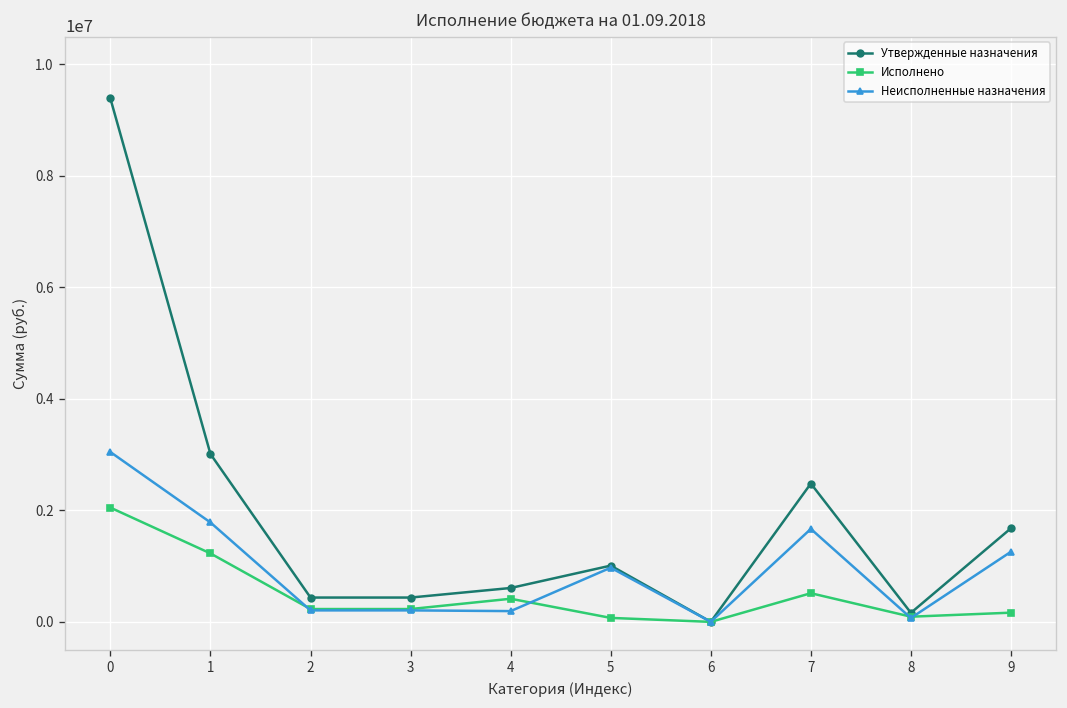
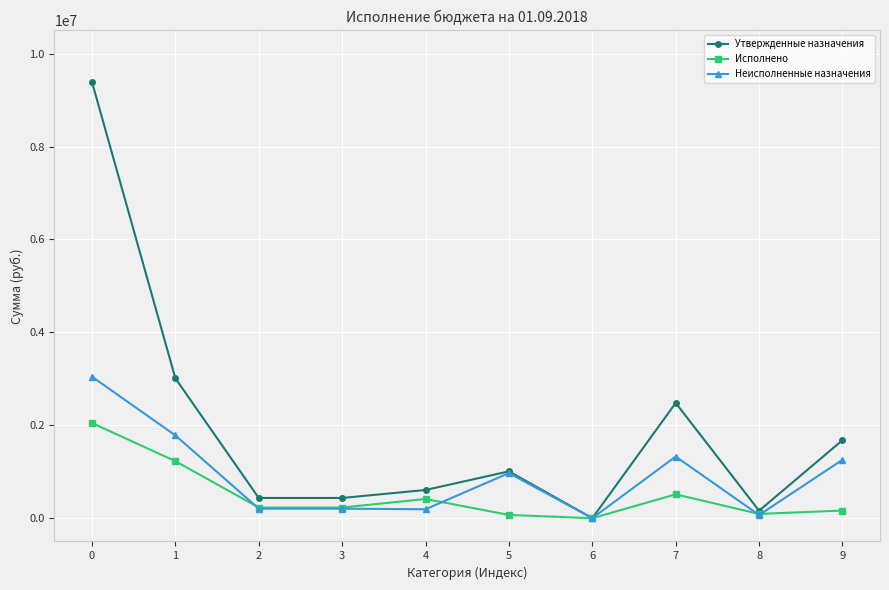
Неисполненные назначения, 7: 1700000 -> 1300000
